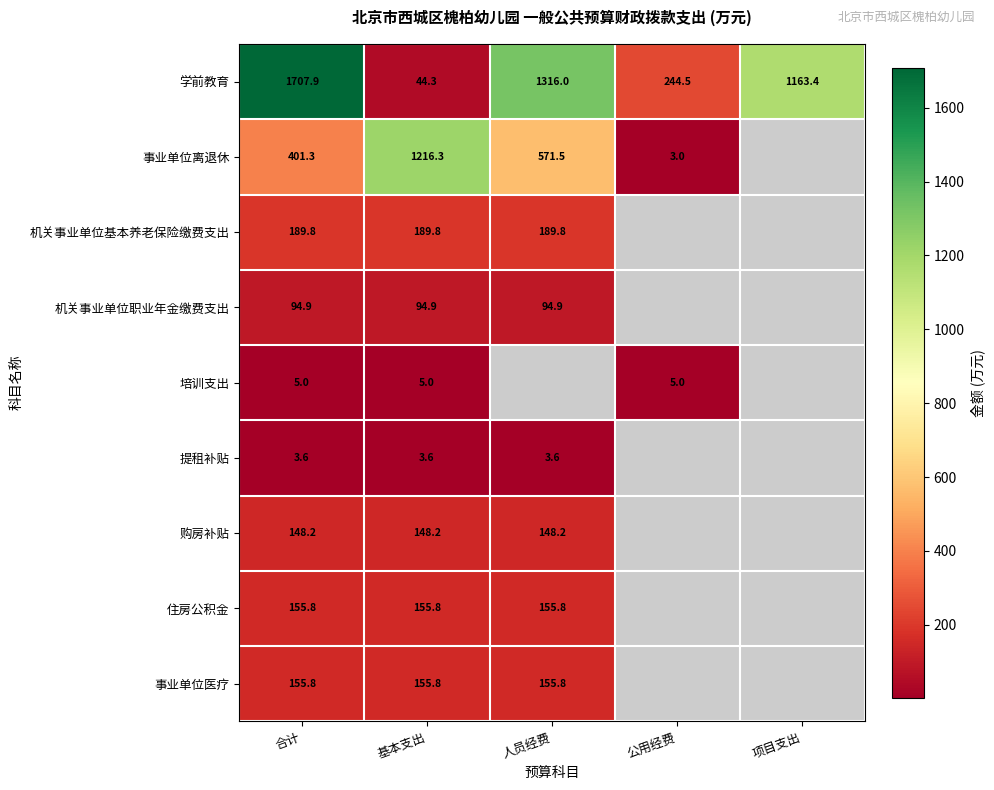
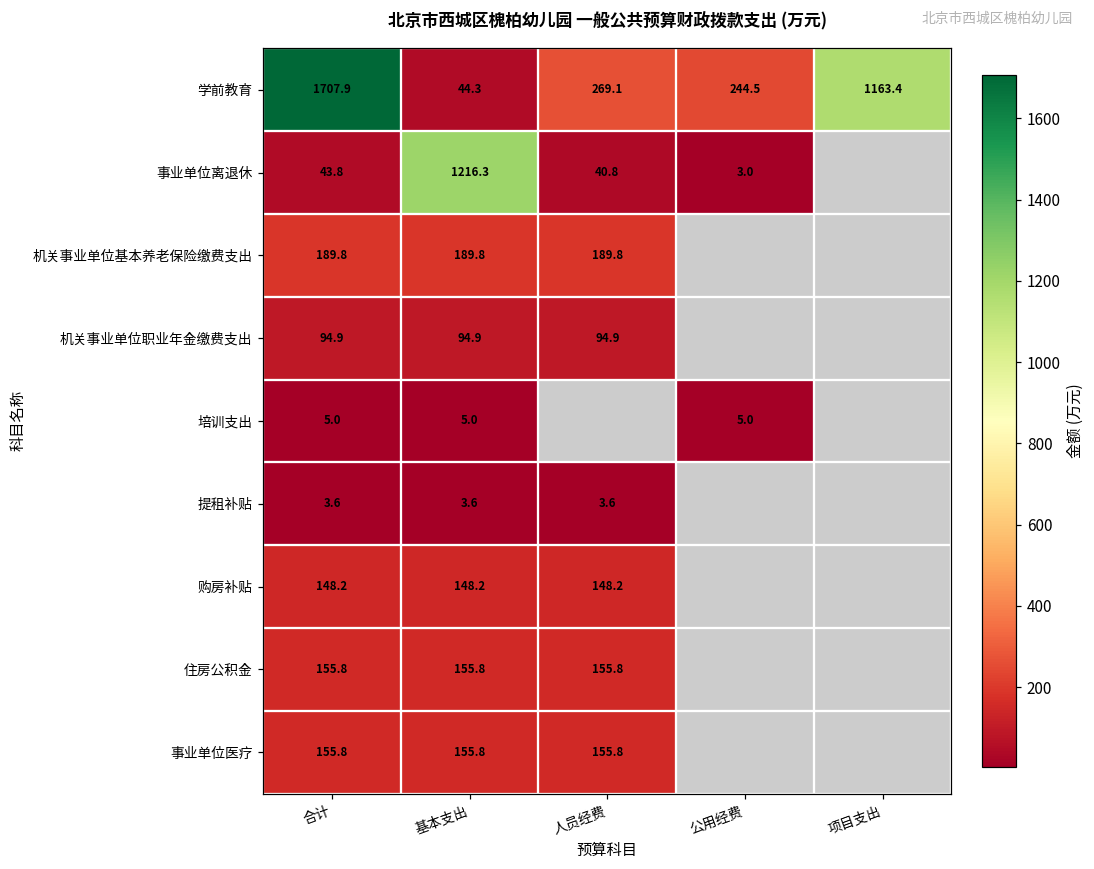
学前教育, 人员经费: 1316.0 -> 269.1
事业单位离退休, 合计: 401.3 -> 43.8
事业单位离退休, 人员经费: 571.5 -> 40.8
